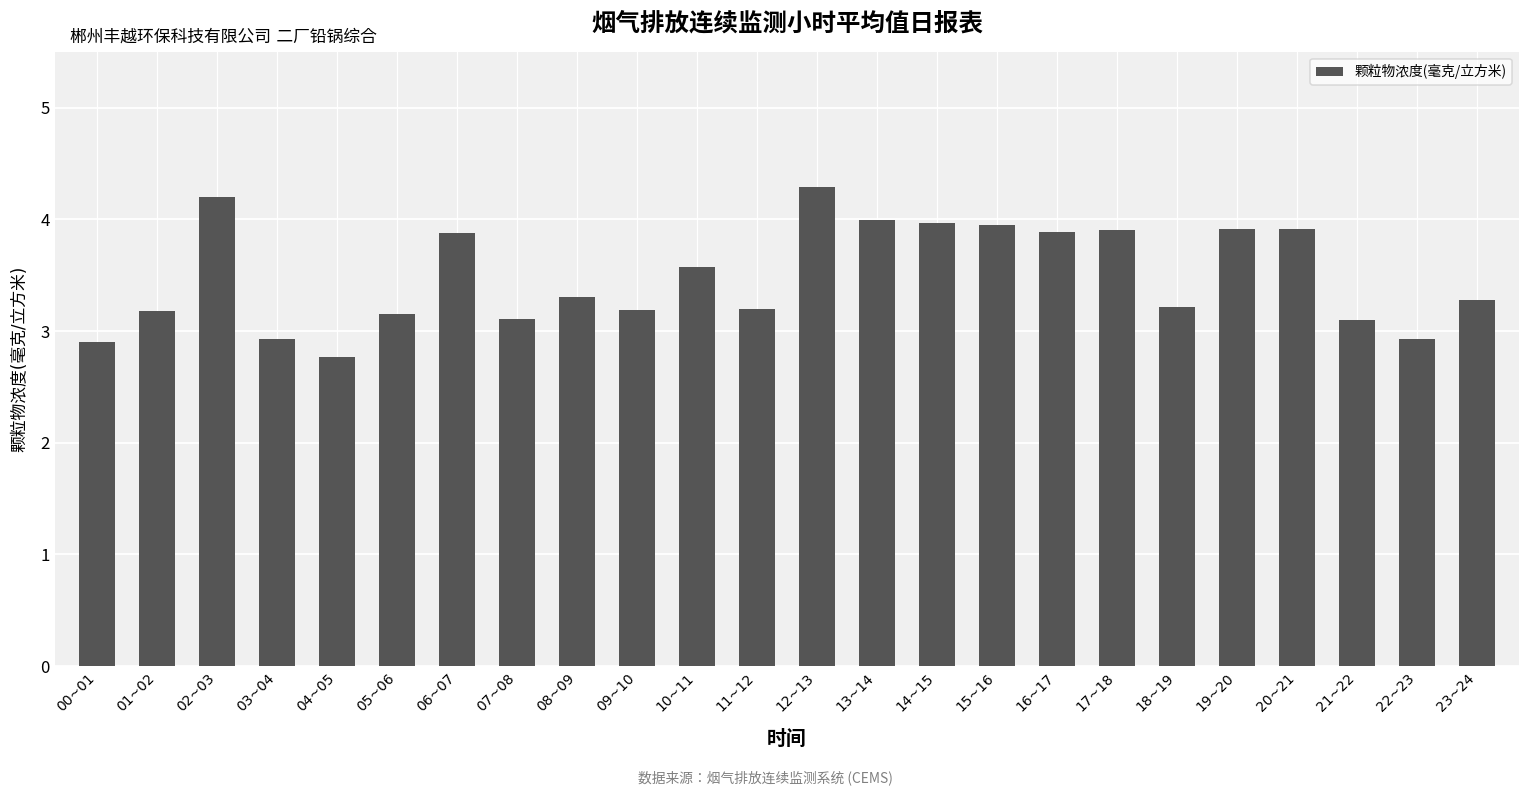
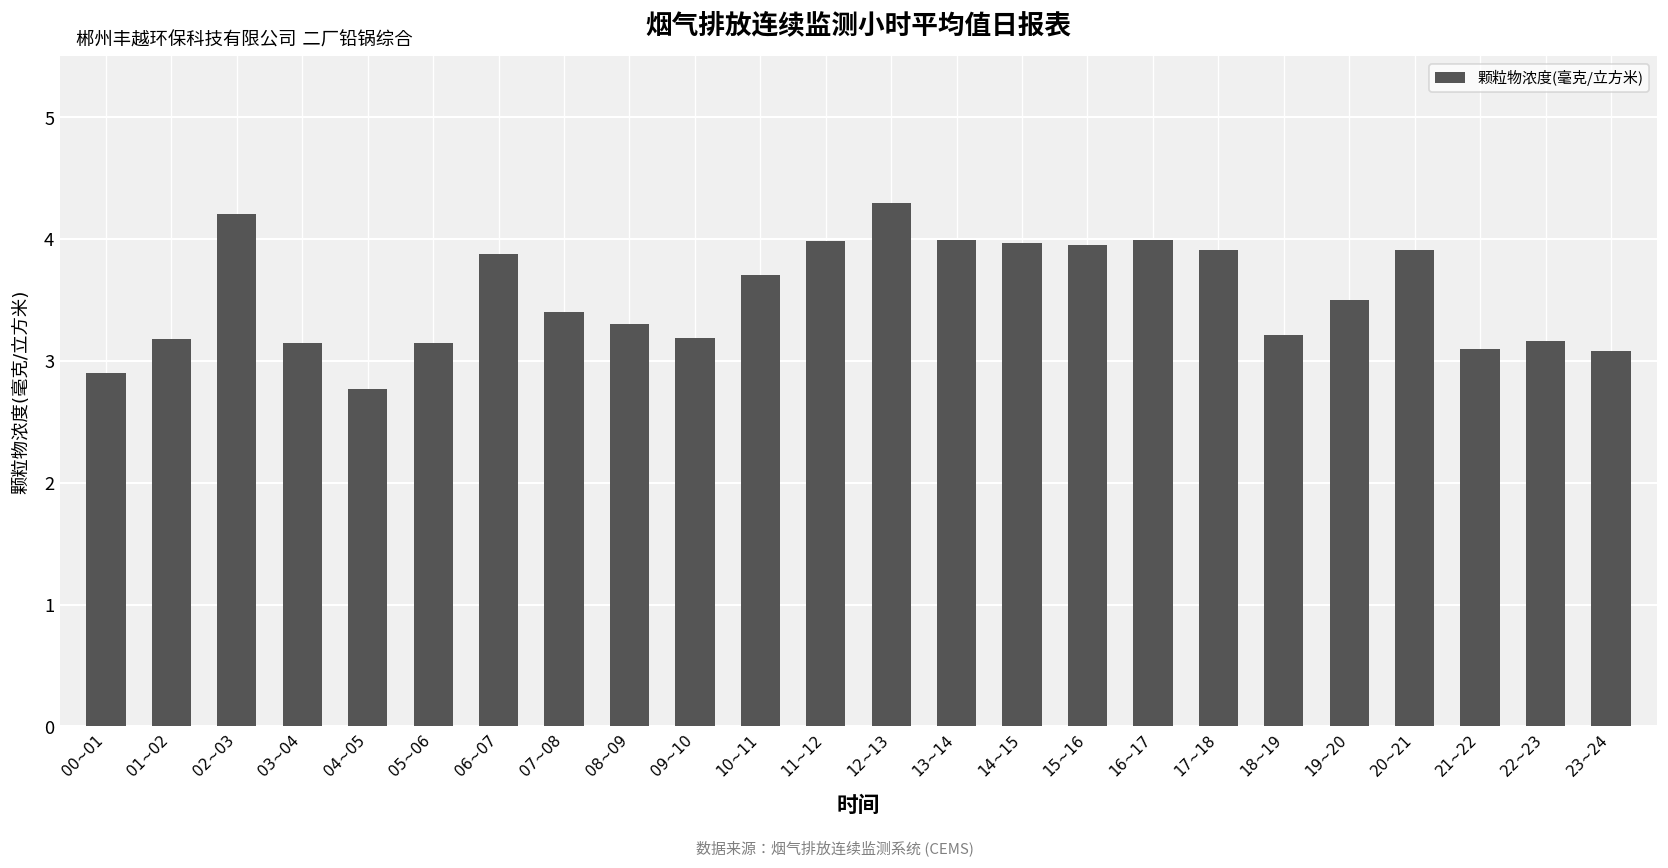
03~04: 2.93 -> 3.15
07~08: 3.11 -> 3.40
10~11: 3.58 -> 3.71
11~12: 3.20 -> 3.98
16~17: 3.88 -> 3.99
19~20: 3.92 -> 3.50
22~23: 2.93 -> 3.16
23~24: 3.28 -> 3.08
